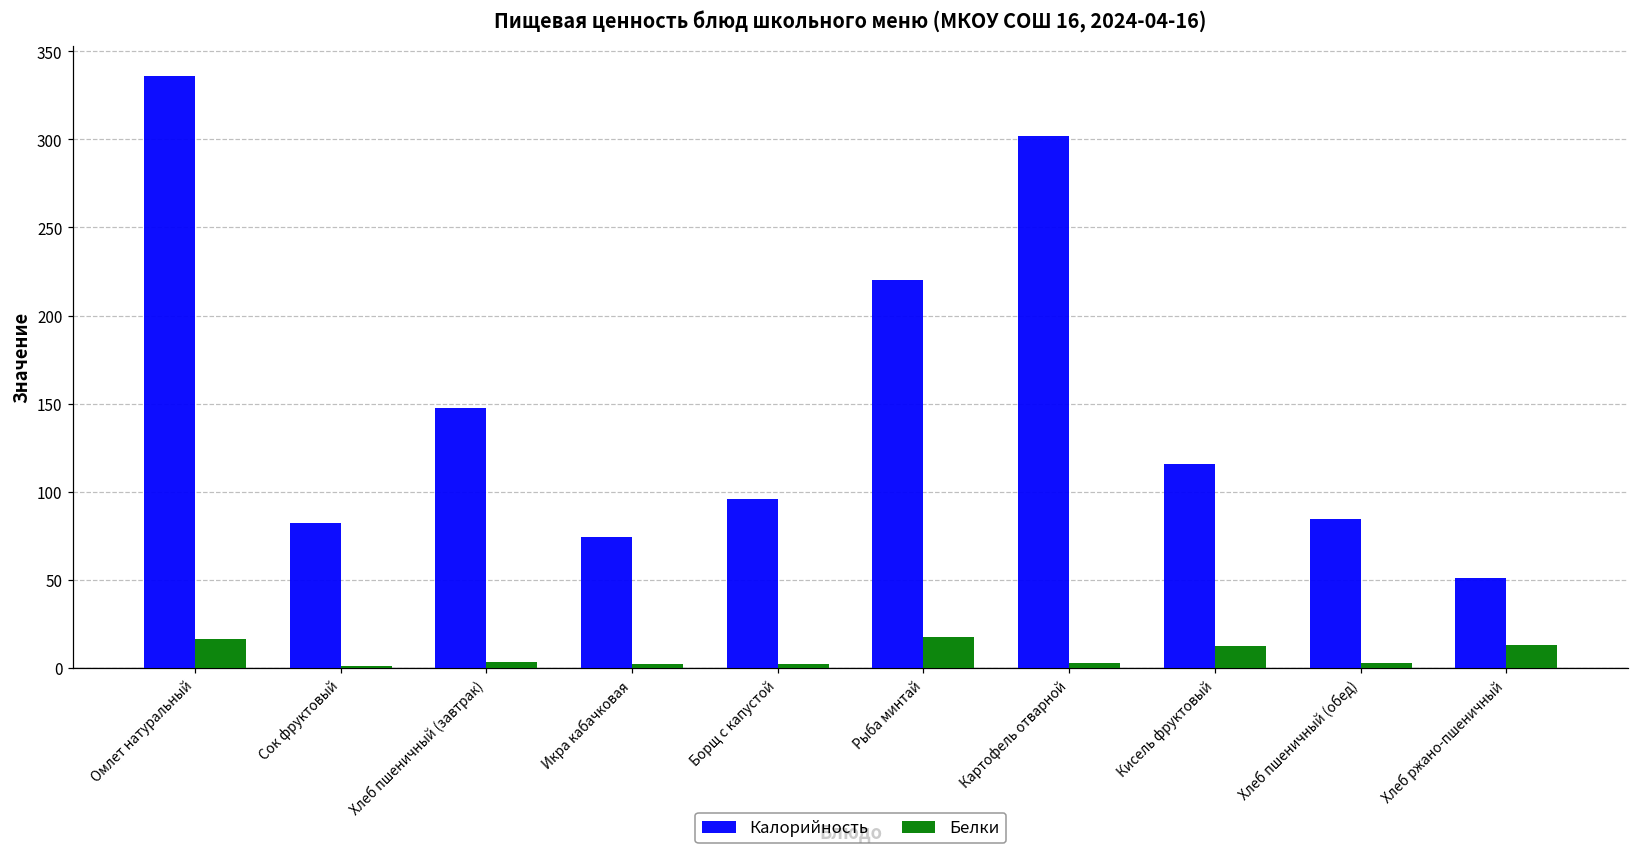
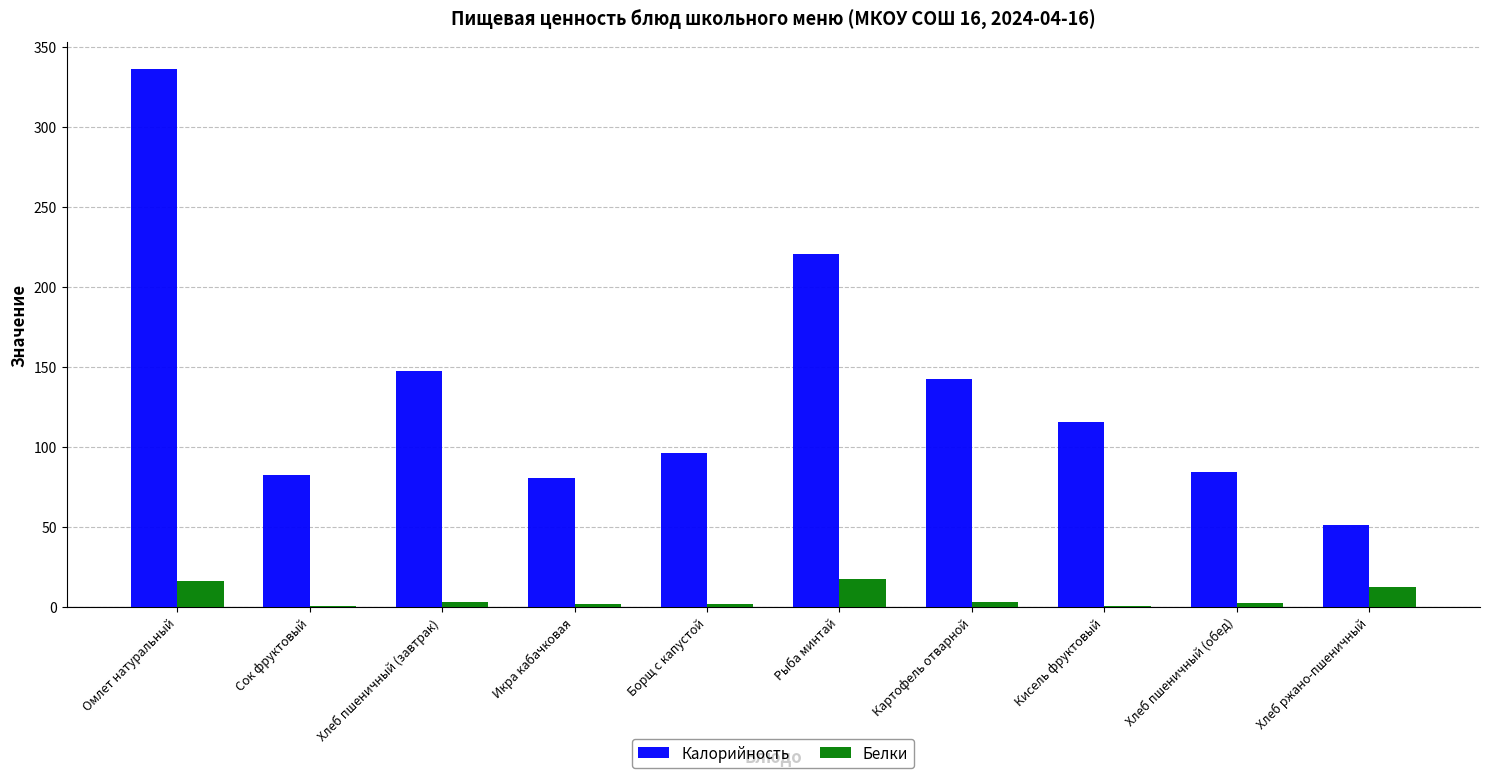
Калорийность, Икра кабачковая: 74 -> 81
Калорийность, Картофель отварной: 302 -> 142
Белки, Кисель фруктовый: 13 -> 1
